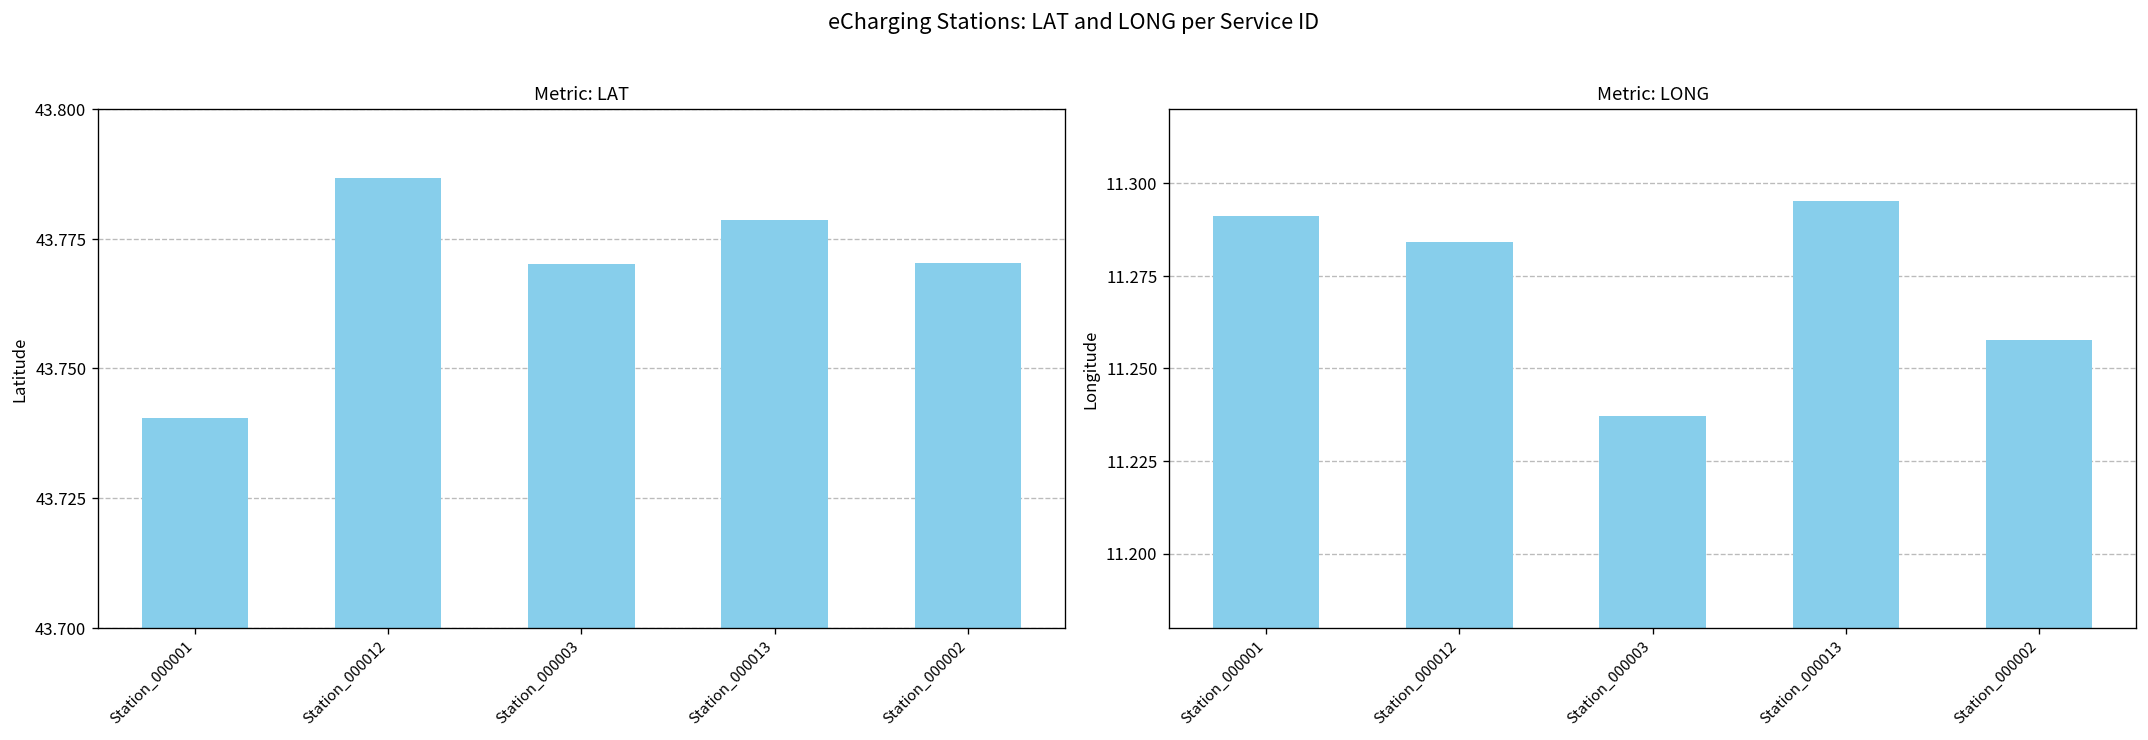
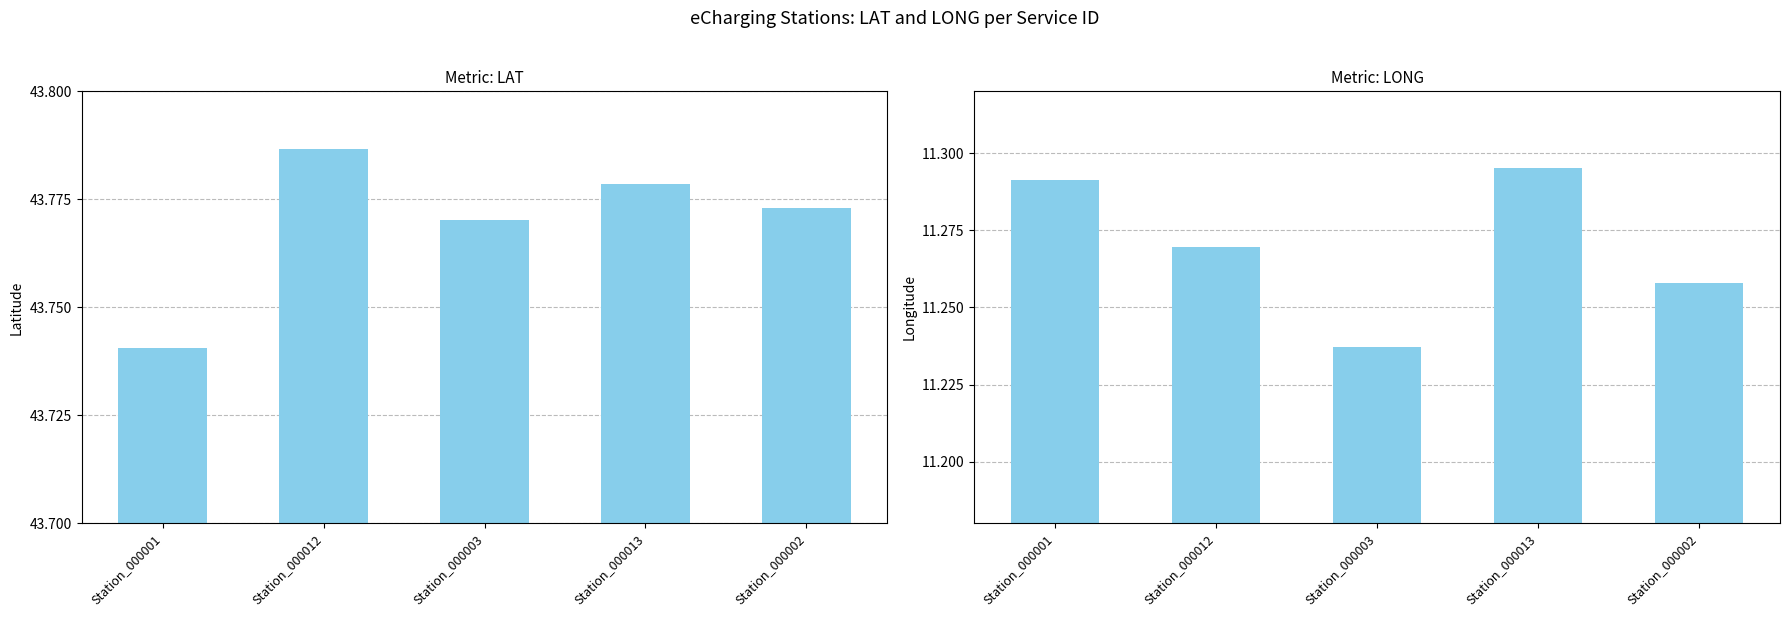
Metric: LAT, Station_000002: 43.770 -> 43.773
Metric: LONG, Station_000012: 11.284 -> 11.269
